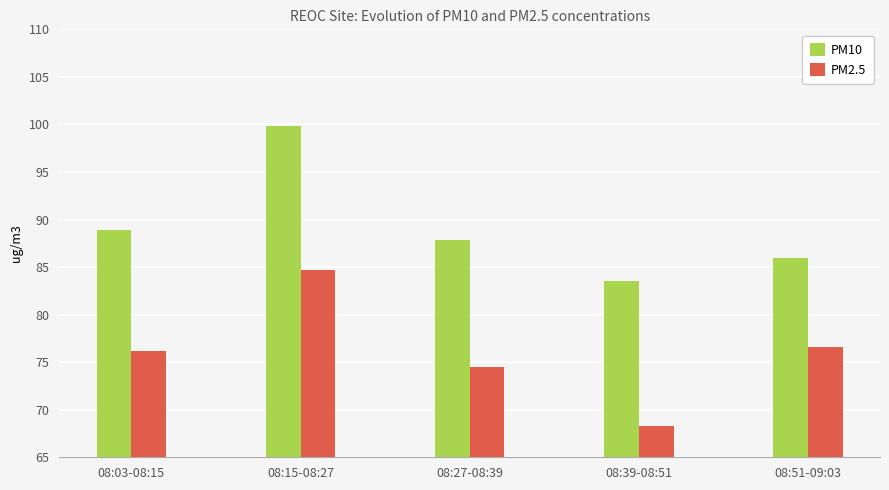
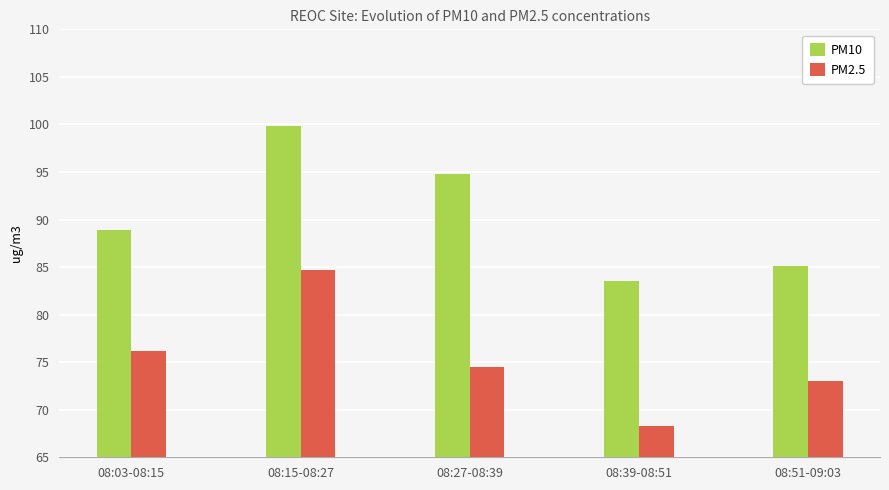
PM10, 08:27-08:39: 88 -> 95
PM10, 08:51-09:03: 86 -> 85
PM2.5, 08:51-09:03: 77 -> 73
